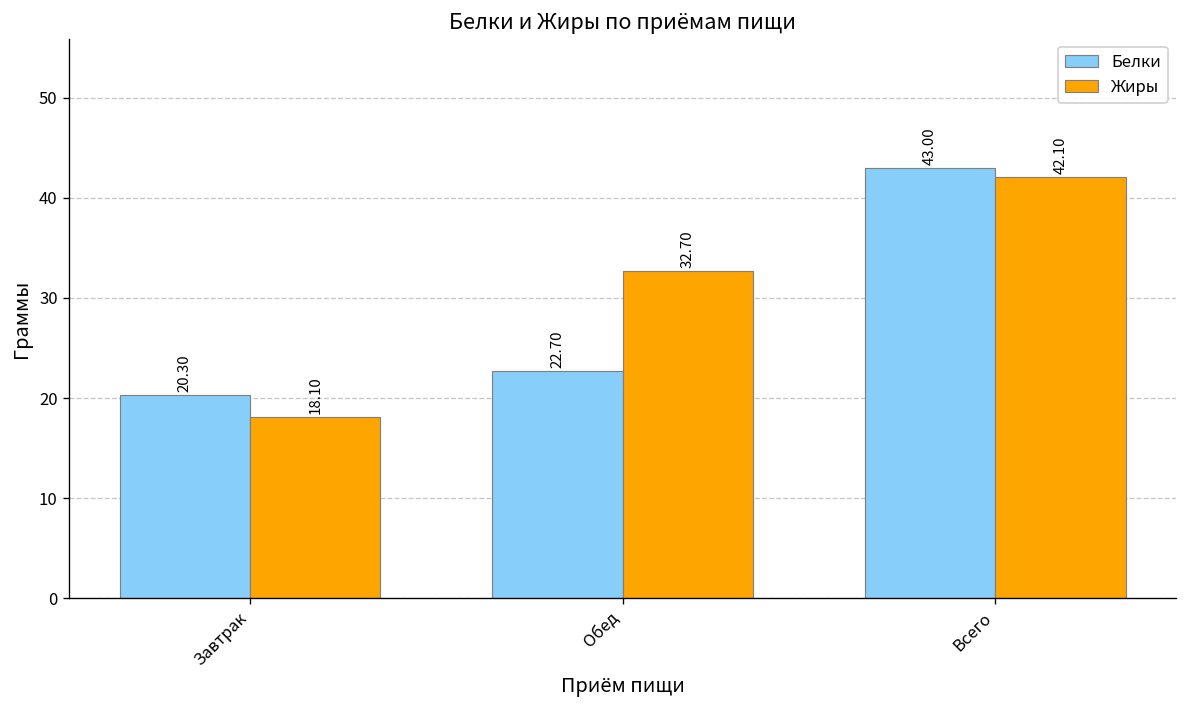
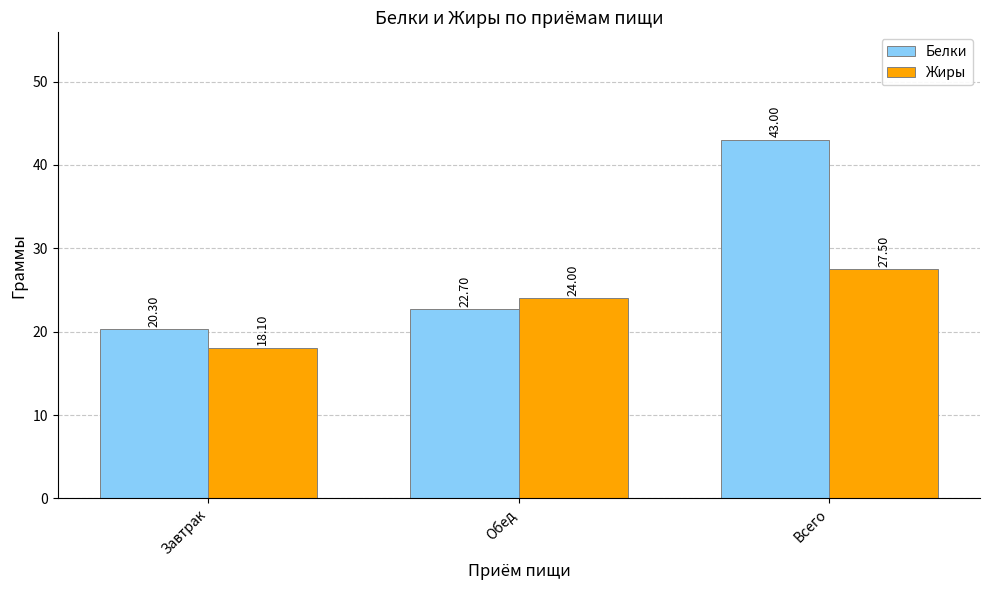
Жиры, Обед: 32.70 -> 24.00
Жиры, Всего: 42.10 -> 27.50
